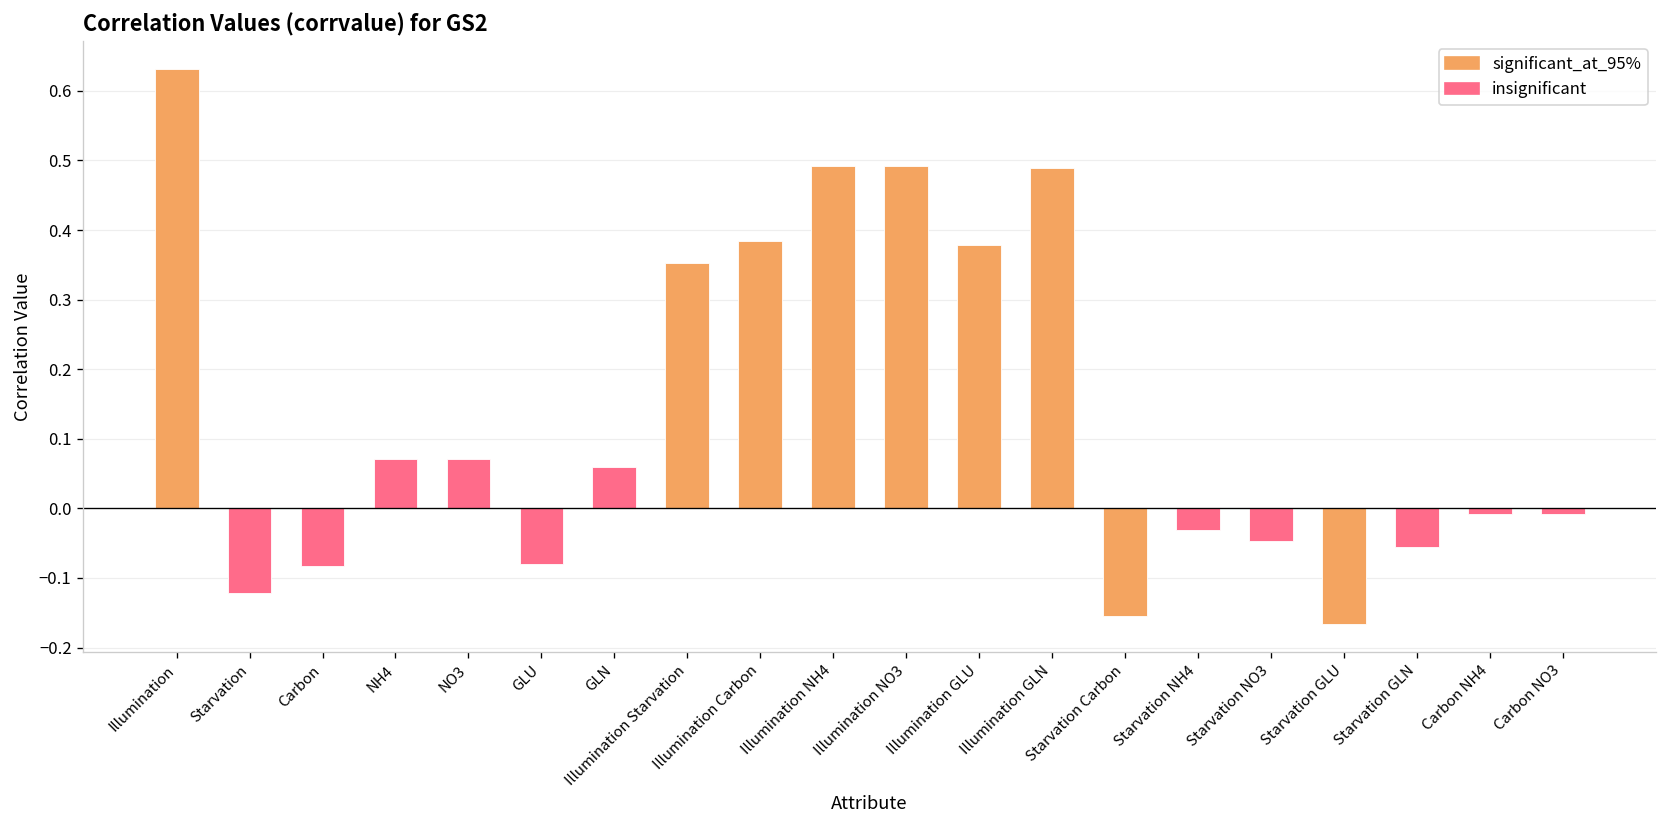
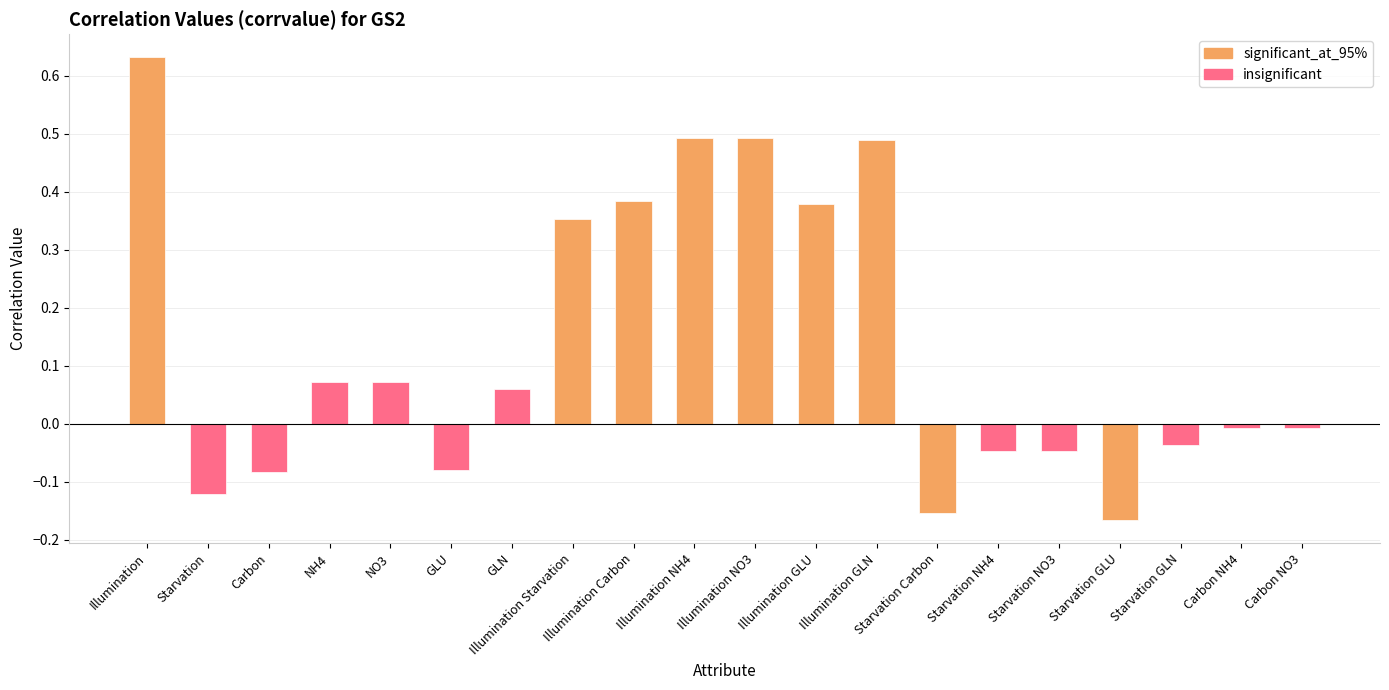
insignificant, Starvation NH4: -0.03 -> -0.05
insignificant, Starvation GLN: -0.06 -> -0.04
